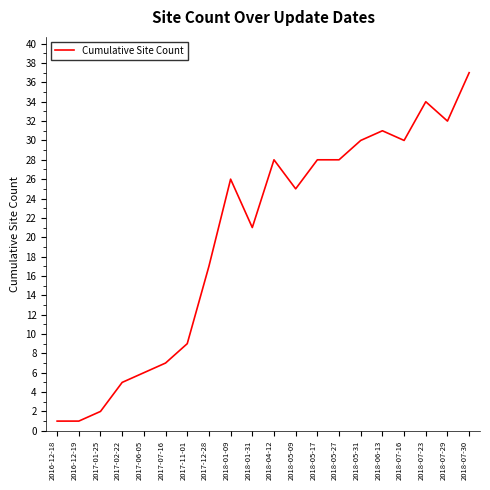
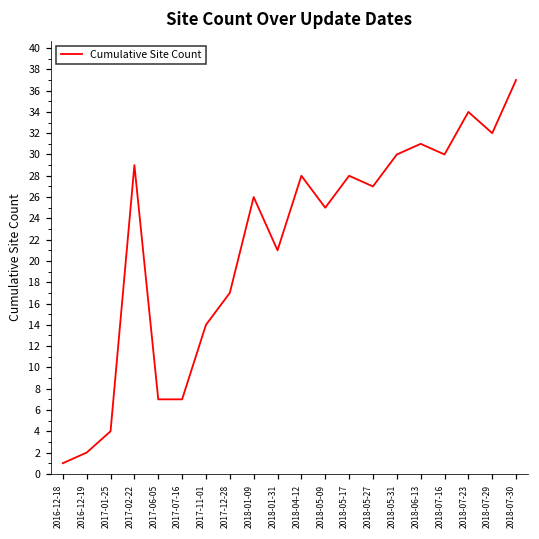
2016-12-19: 1 -> 2
2017-01-25: 2 -> 4
2017-02-22: 5 -> 29
2017-06-05: 6 -> 7
2017-11-01: 9 -> 14
2018-05-27: 28 -> 27
